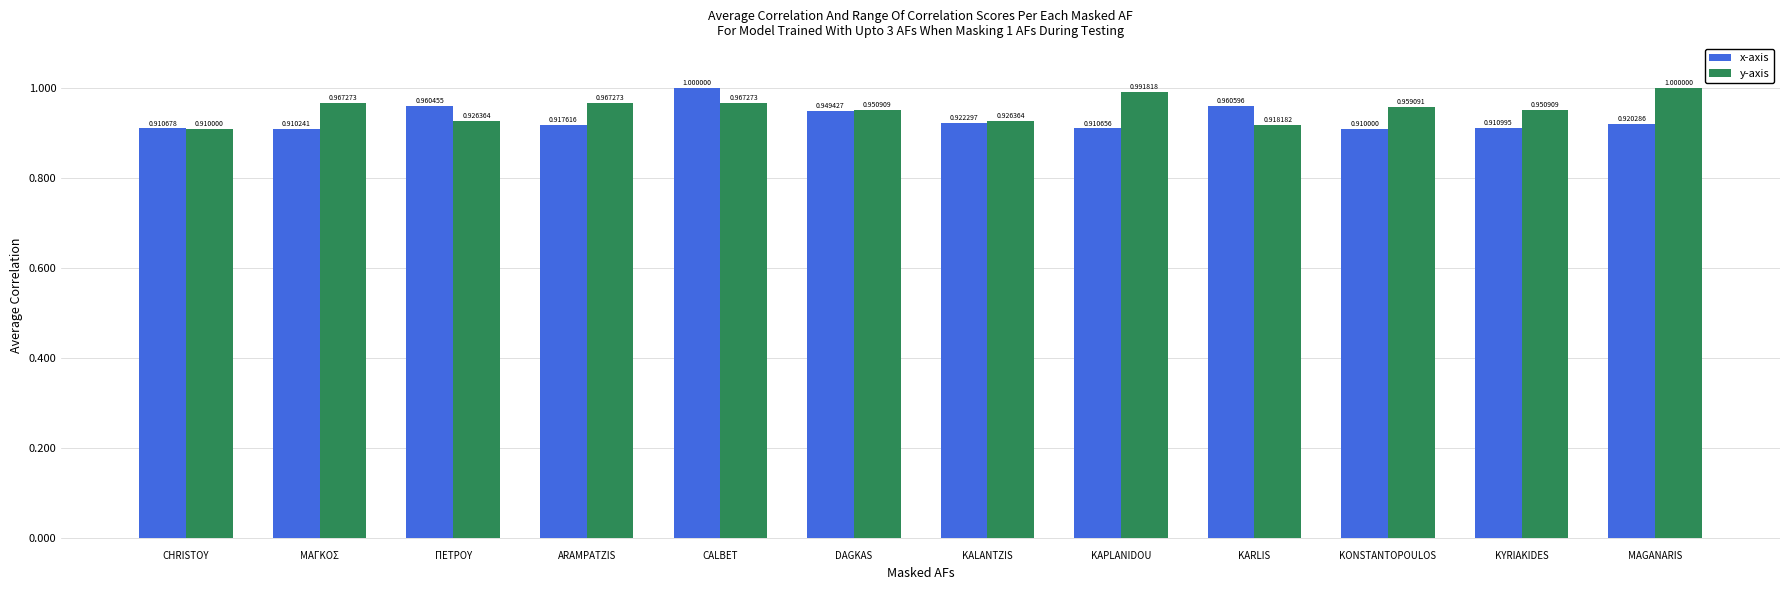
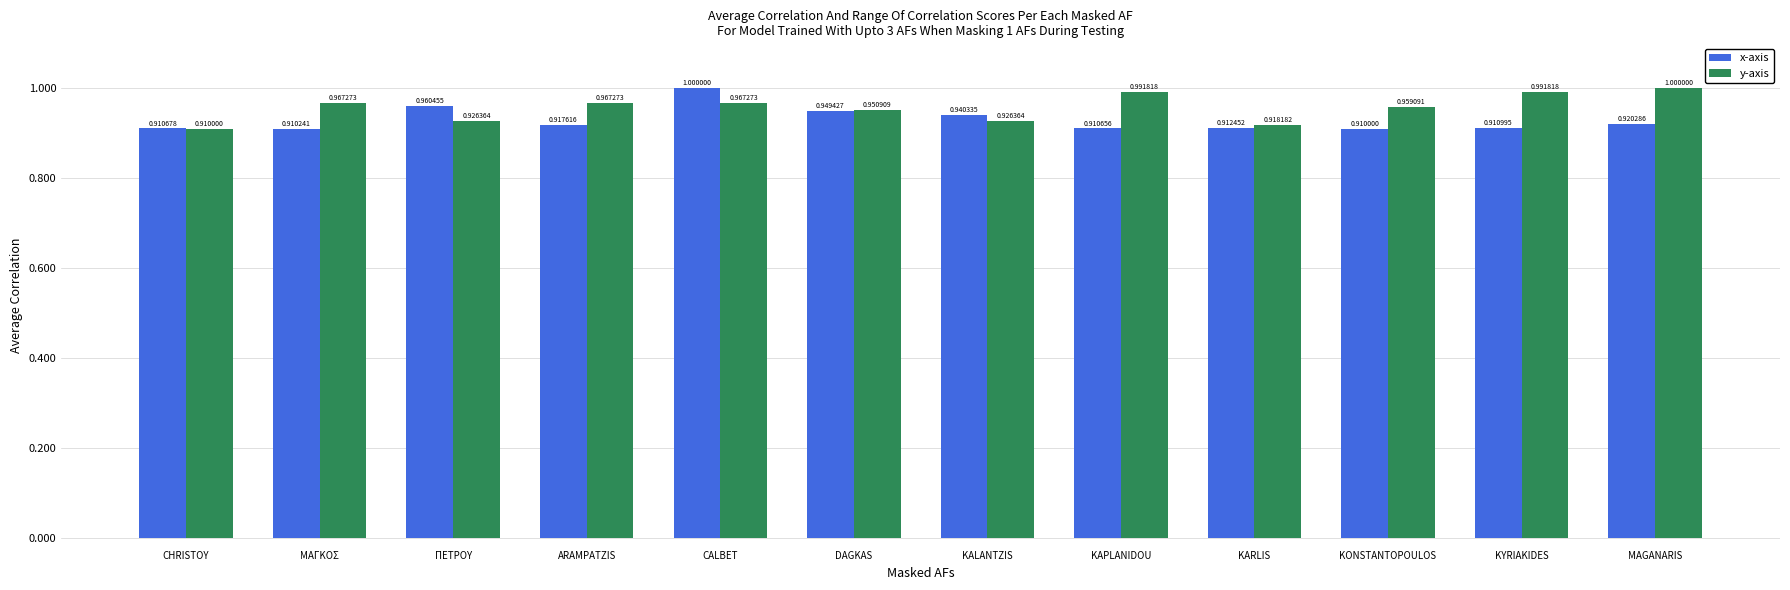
x-axis, KALANTZIS: 0.922297 -> 0.940335
x-axis, KARLIS: 0.960596 -> 0.912452
y-axis, KYRIAKIDES: 0.950909 -> 0.991818
